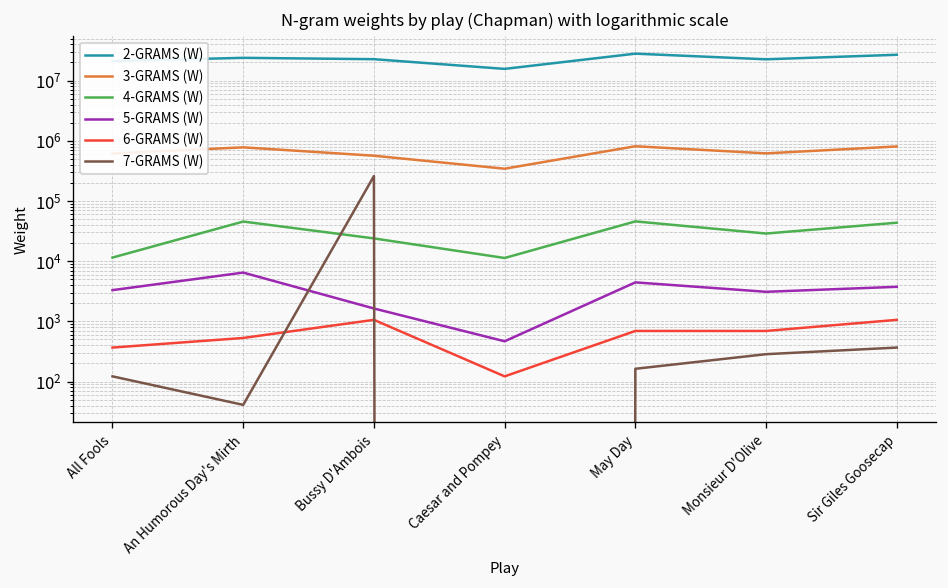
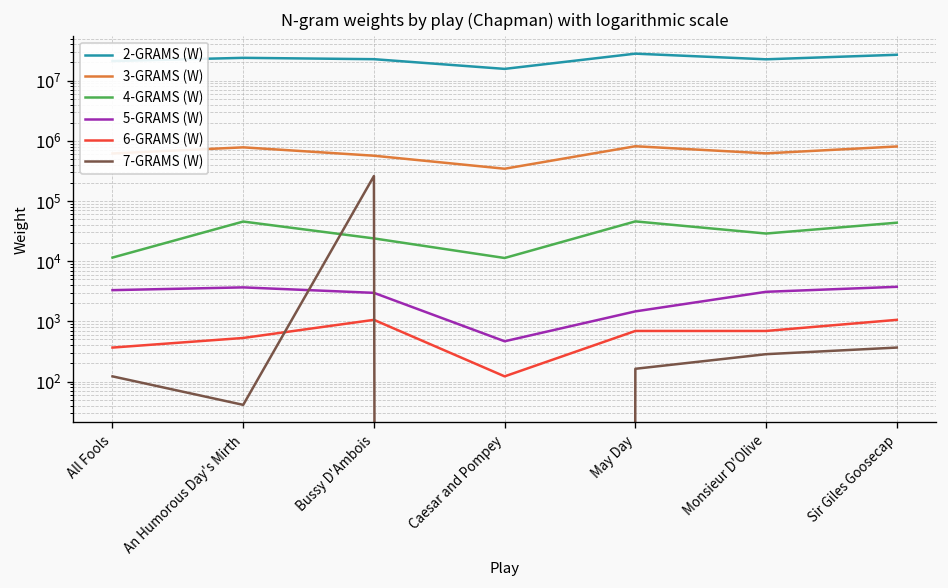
5-GRAMS (W), An Humorous Day's Mirth: 6000 -> 4000
5-GRAMS (W), Bussy D'Ambois: 1600 -> 3000
5-GRAMS (W), May Day: 4000 -> 1500
